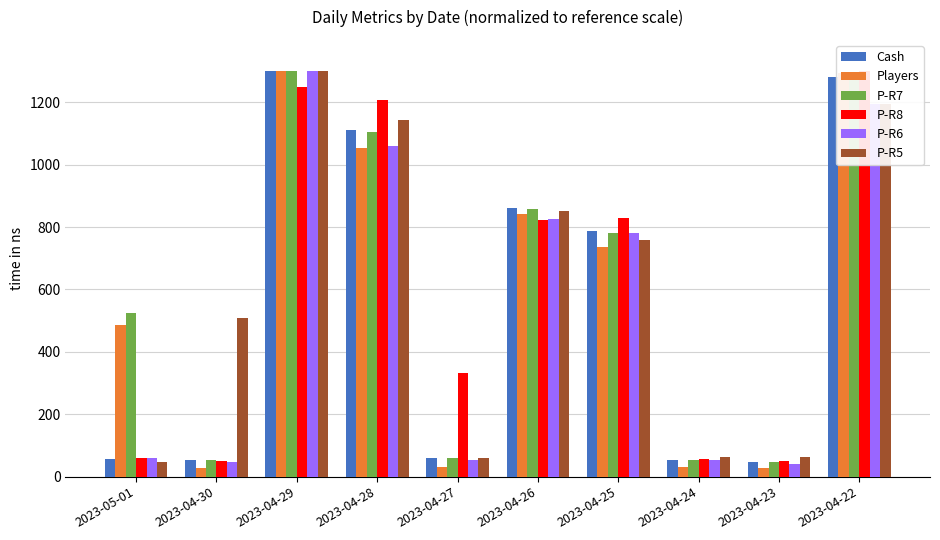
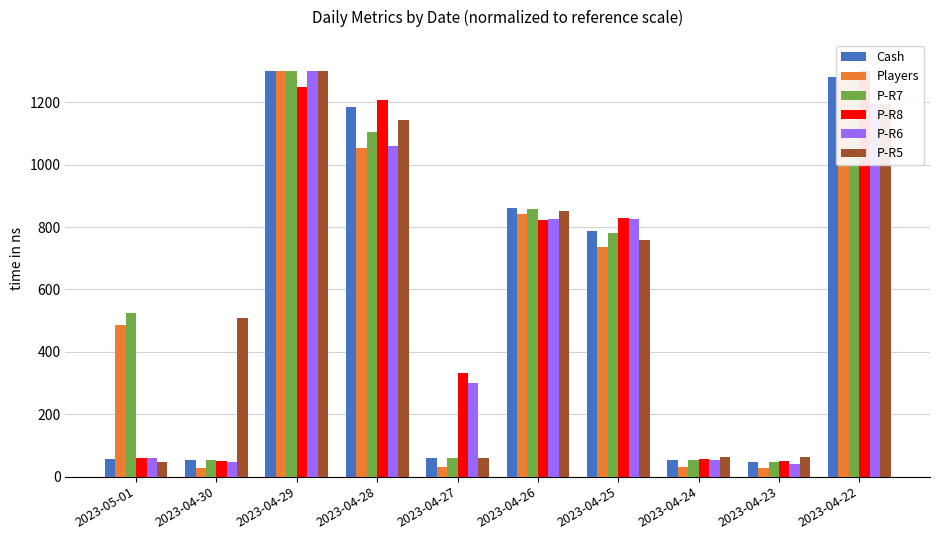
Cash, 2023-04-28: 1110 -> 1190
P-R6, 2023-04-27: 50 -> 300
P-R6, 2023-04-25: 780 -> 830
